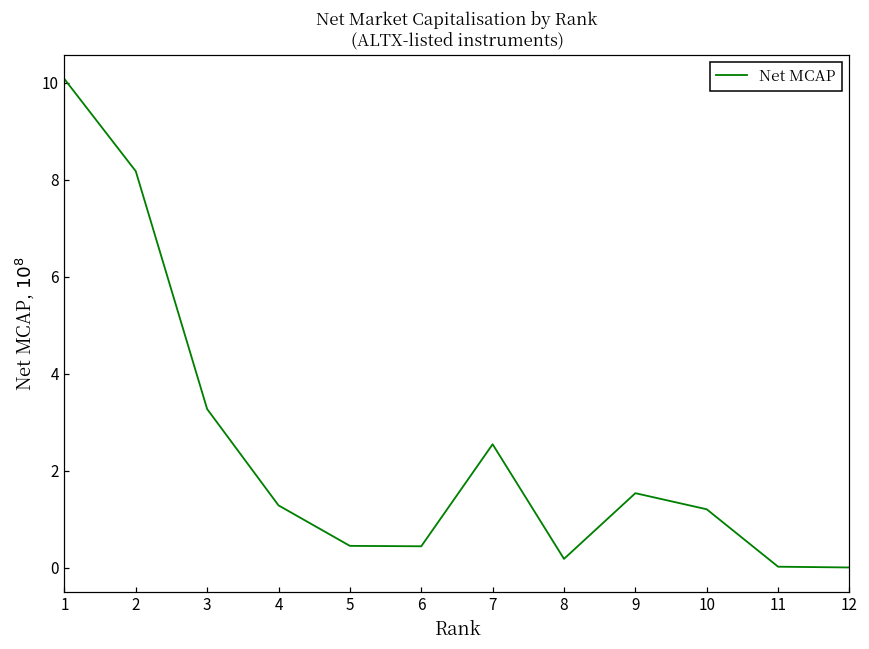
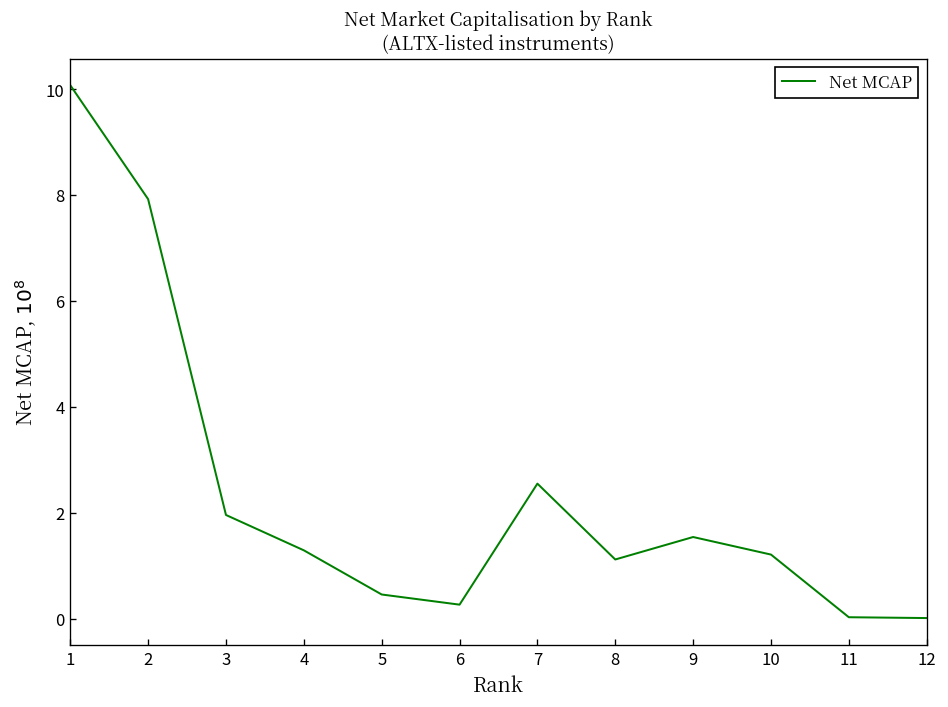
2: 8.2 -> 7.9
3: 3.3 -> 2.0
6: 0.4 -> 0.3
8: 0.2 -> 1.1
